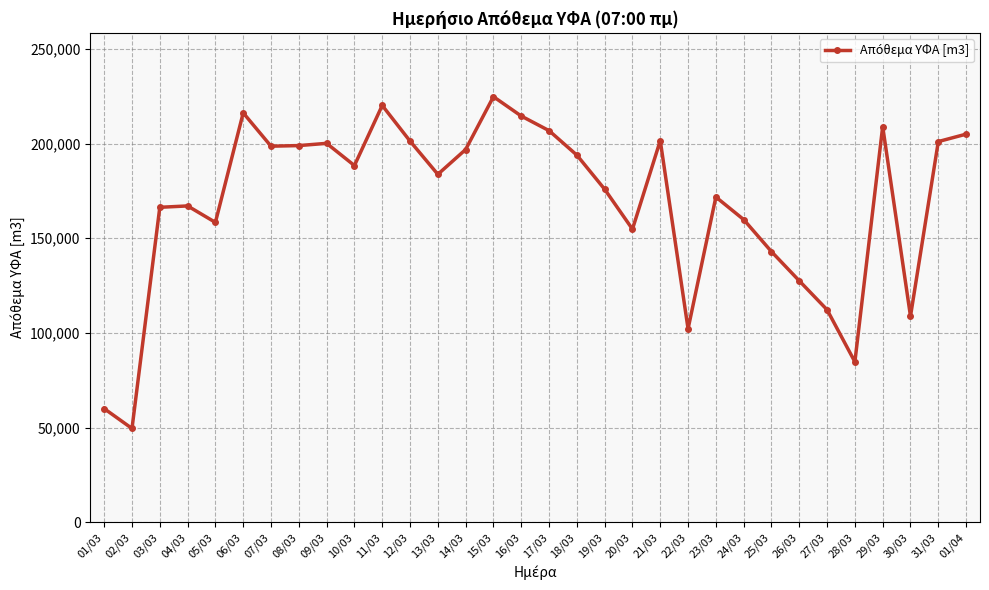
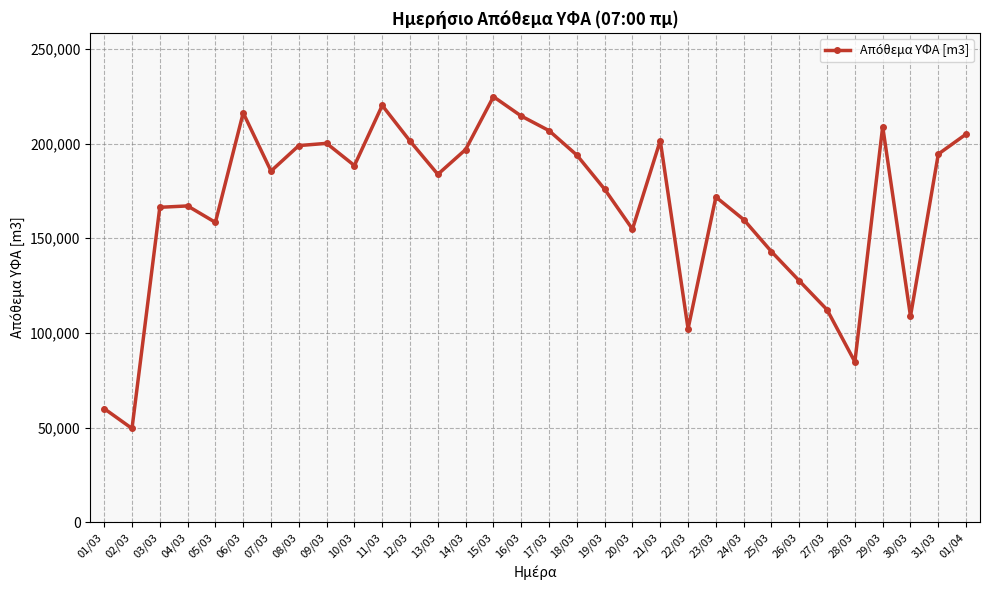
07/03: 199,000 -> 185,000
31/03: 201,000 -> 194,000
